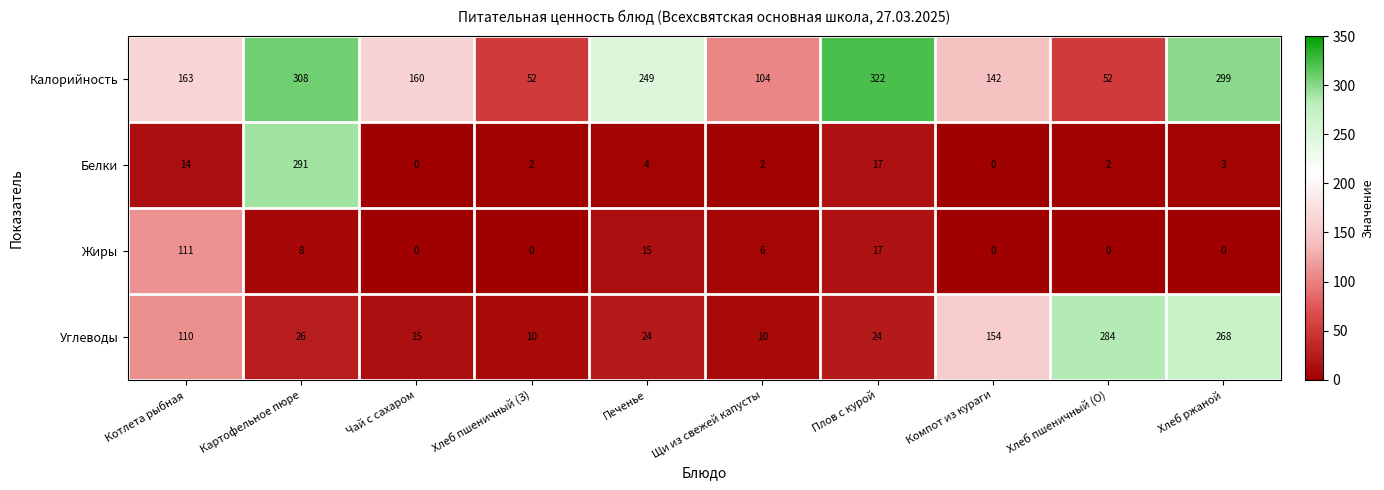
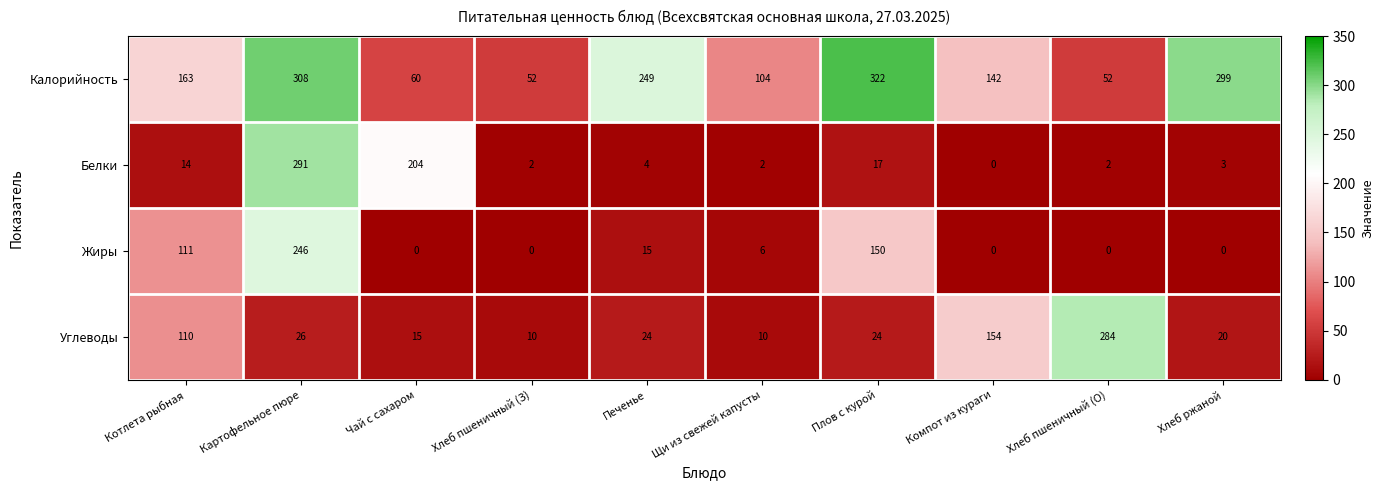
Калорийность, Чай c сахаром: 160 -> 60
Белки, Чай c сахаром: 0 -> 204
Жиры, Картофельное пюре: 8 -> 246
Жиры, Плов с курой: 17 -> 150
Углеводы, Хлеб ржаной: 268 -> 20
